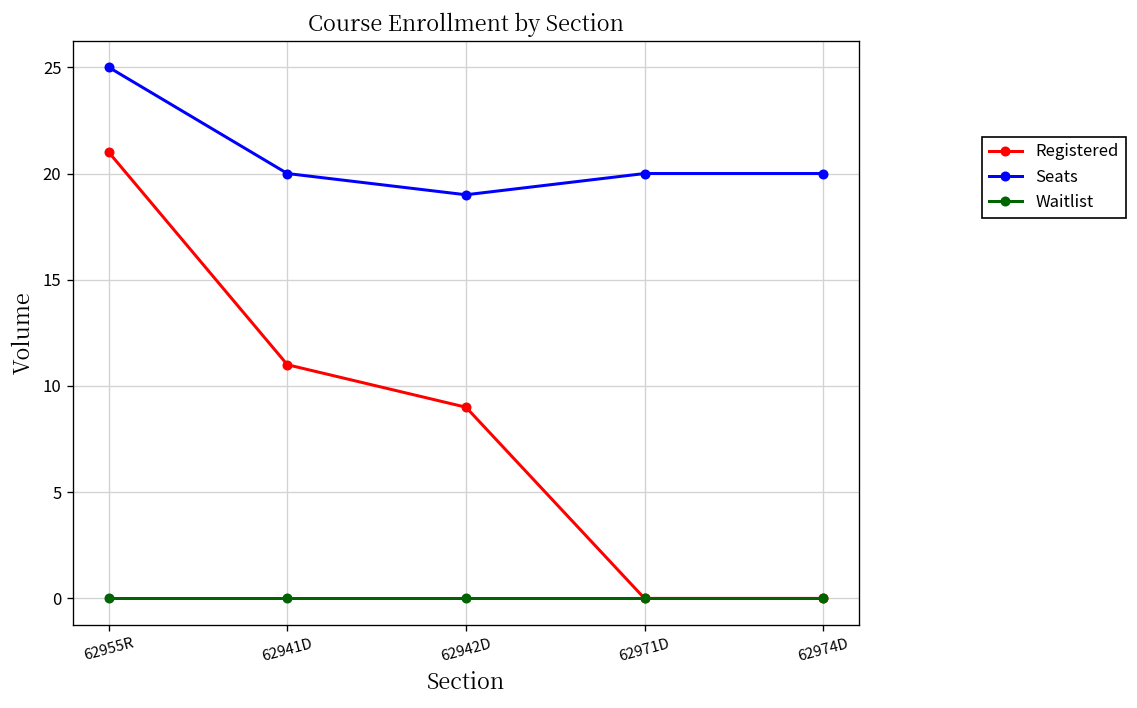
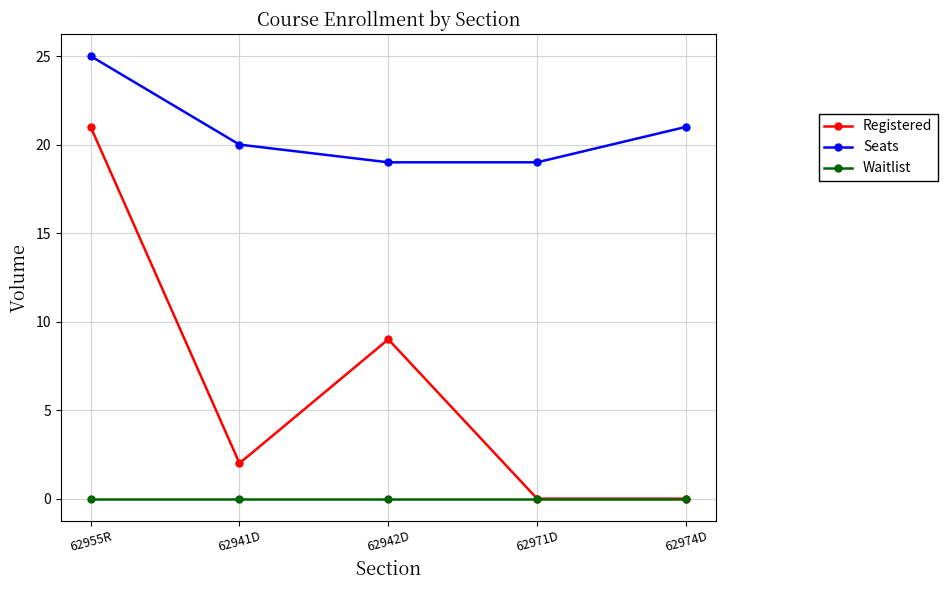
Registered, 62941D: 11 -> 2
Seats, 62971D: 20 -> 19
Seats, 62974D: 20 -> 21
